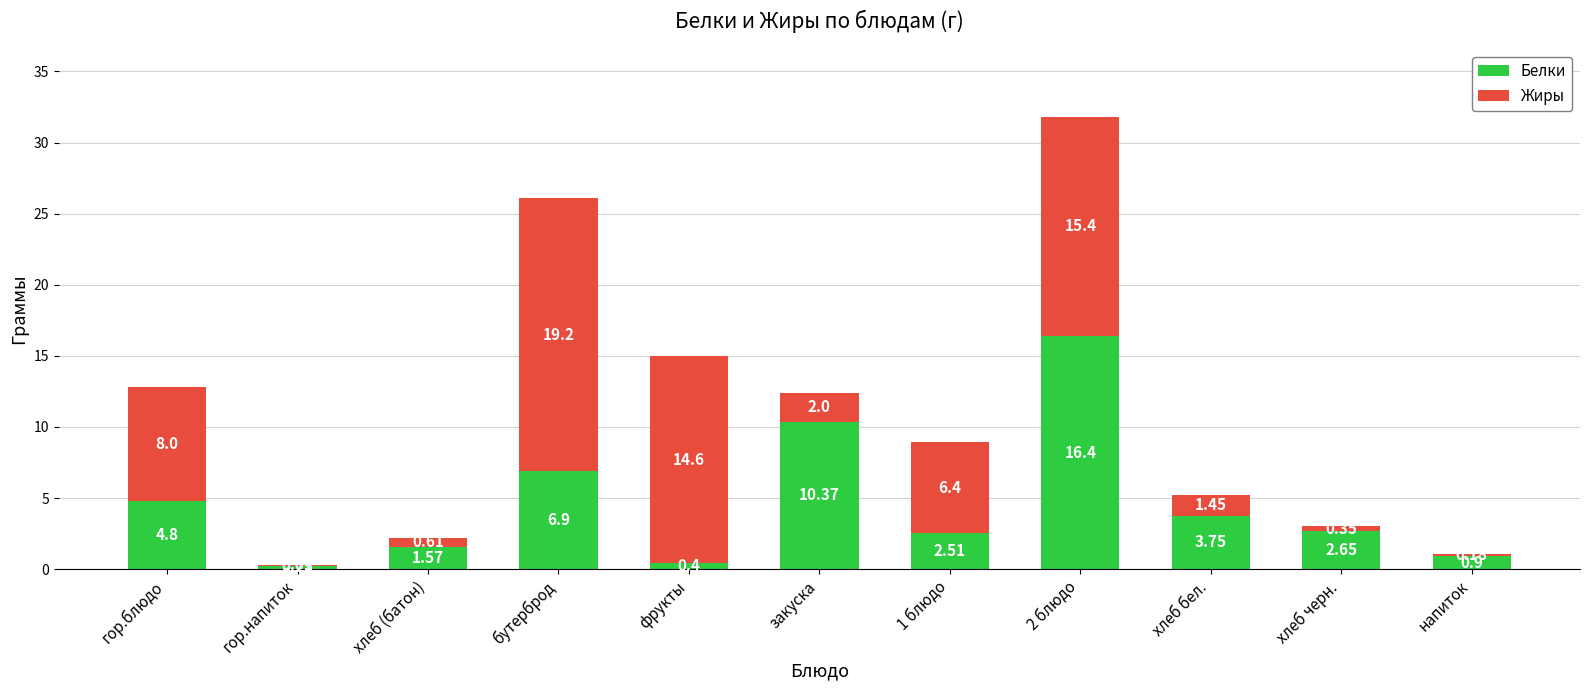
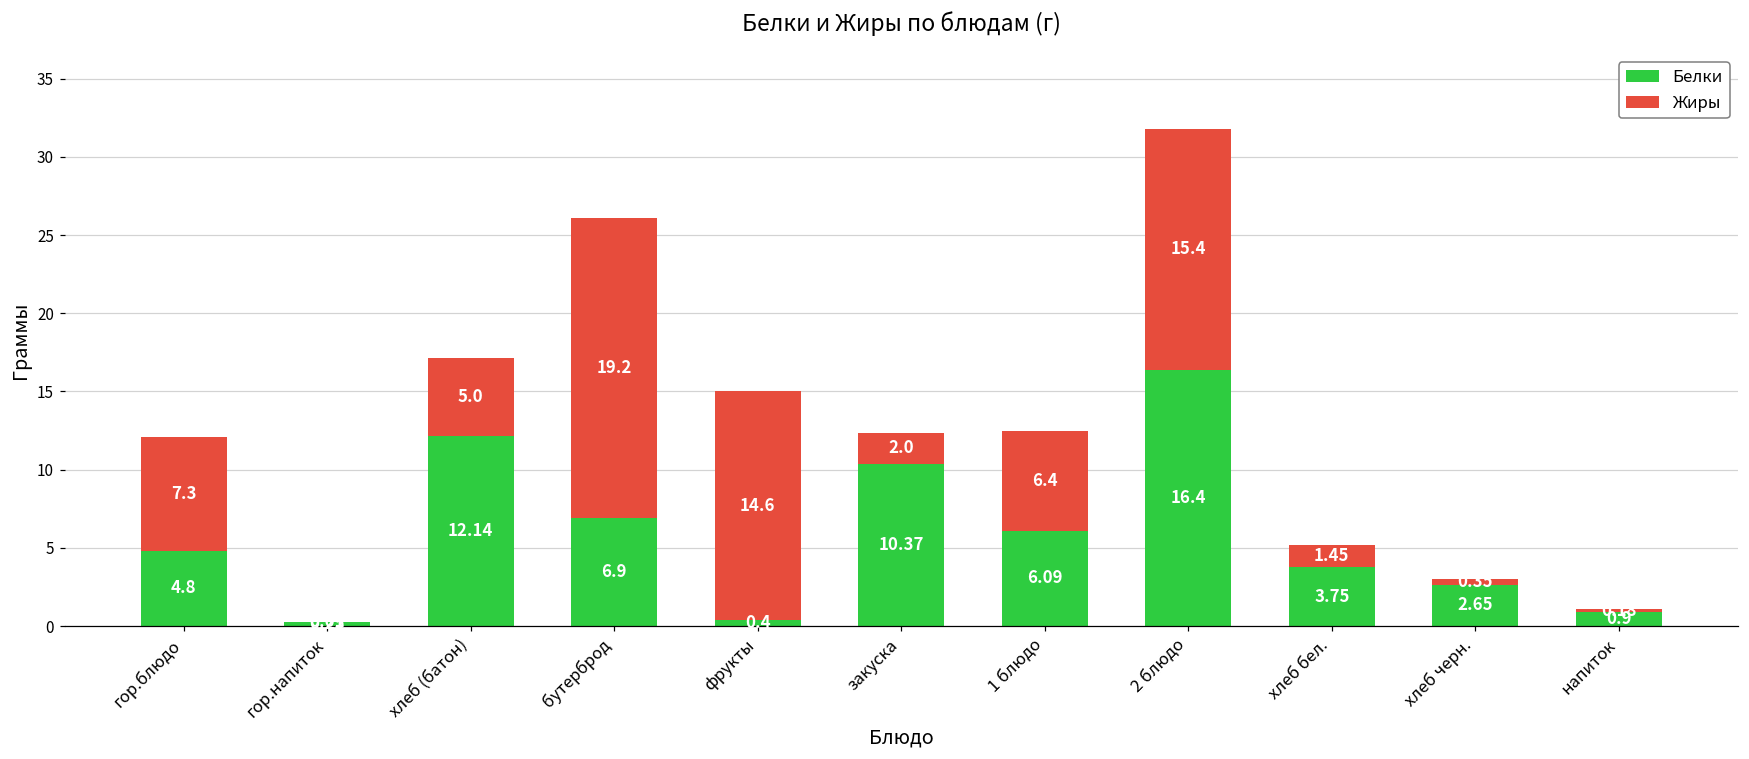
Жиры, гор.блюдо: 8.0 -> 7.3
Белки, хлеб (батон): 1.57 -> 12.14
Жиры, хлеб (батон): 0.61 -> 5.0
Белки, 1 блюдо: 2.51 -> 6.09
